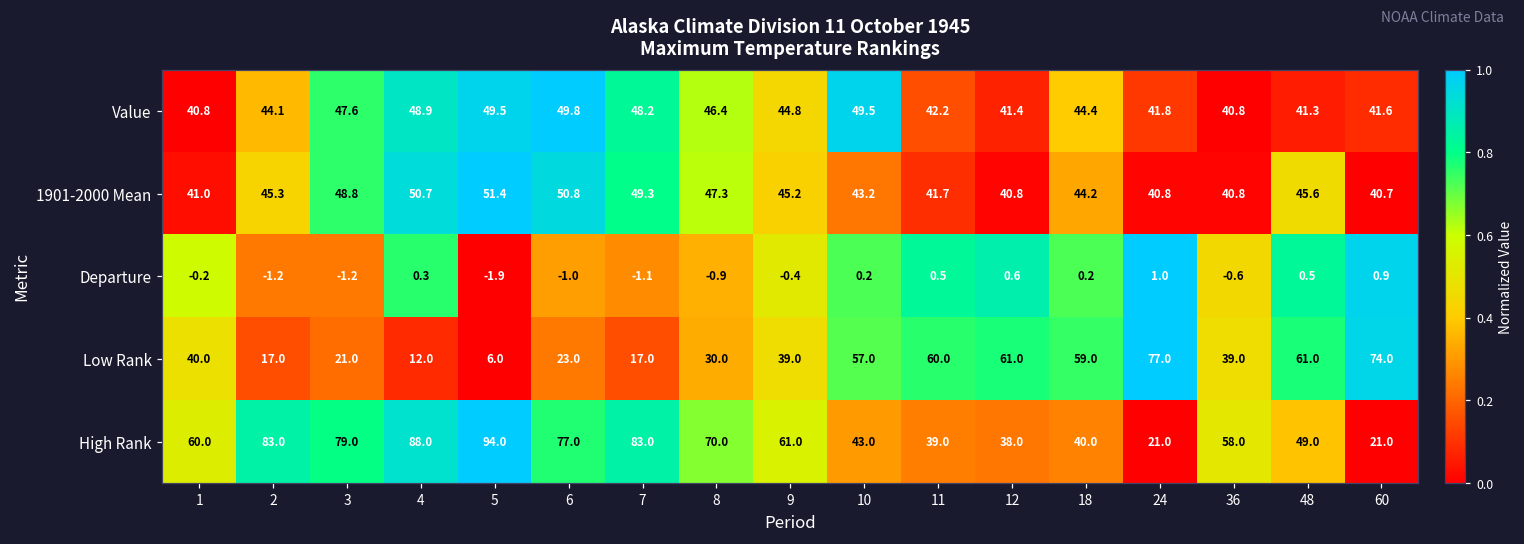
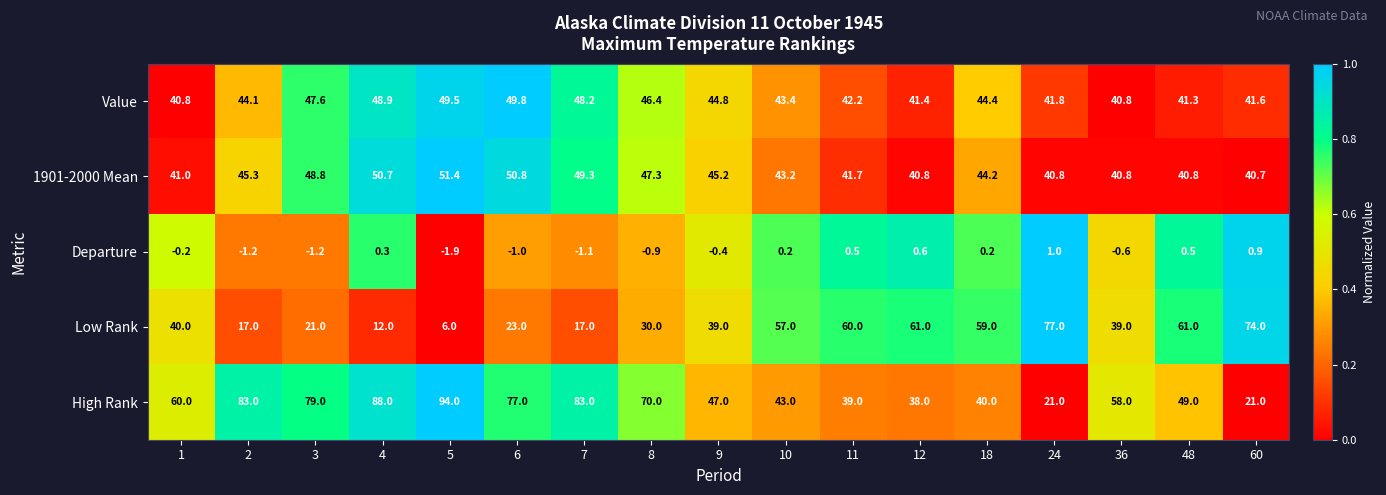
Value, 10: 49.5 -> 43.4
1901-2000 Mean, 48: 45.6 -> 40.8
High Rank, 9: 61.0 -> 47.0
